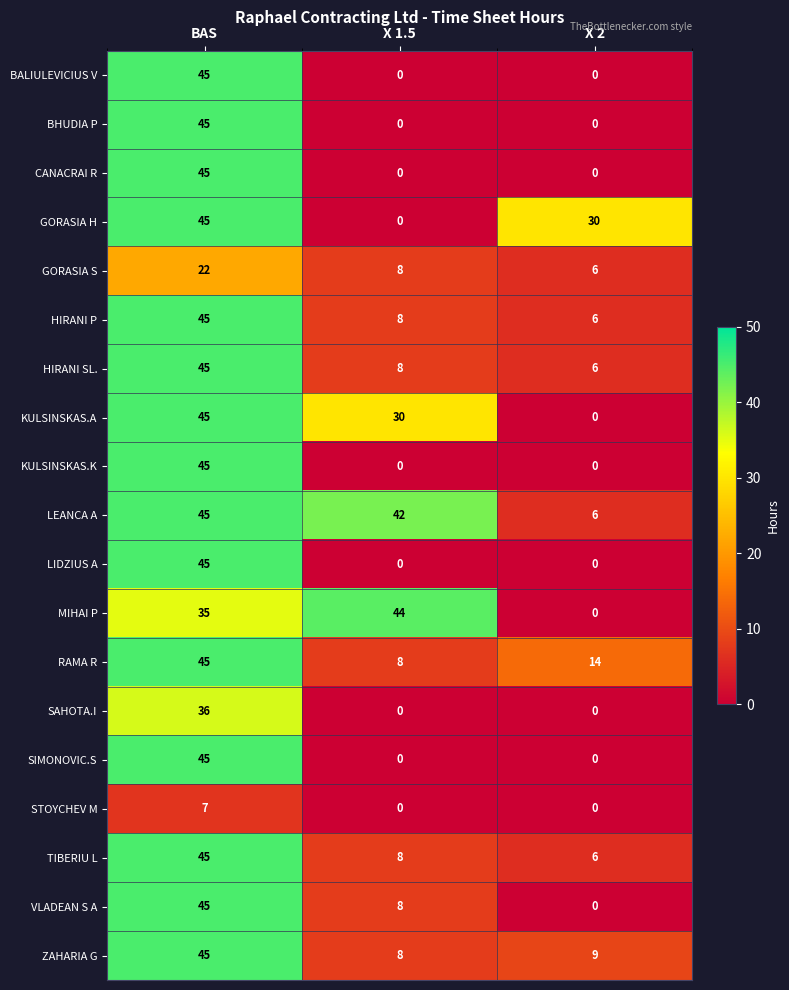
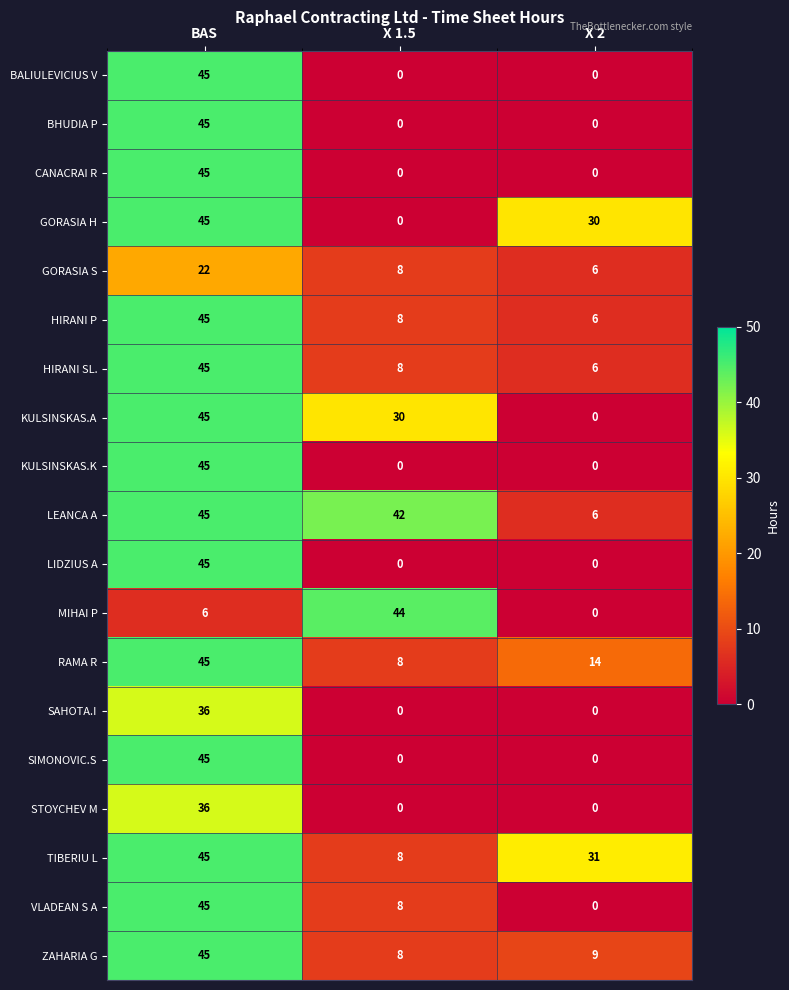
MIHAI P, BAS: 35 -> 6
STOYCHEV M, BAS: 7 -> 36
TIBERIU L, X 2: 6 -> 31
